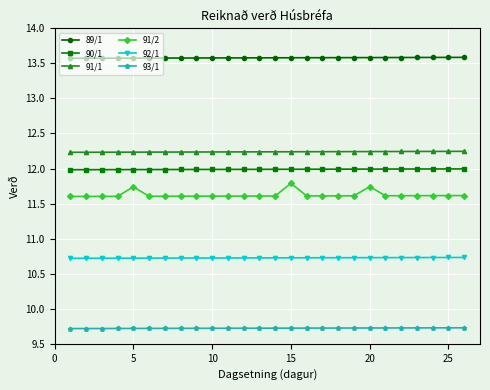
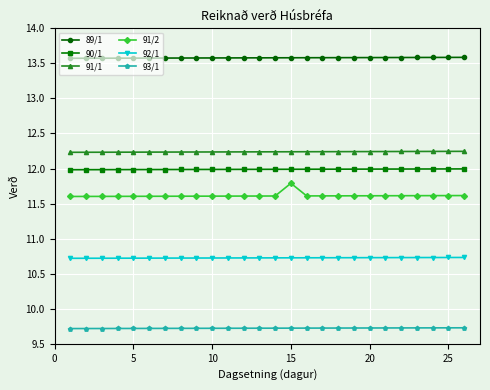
91/2, 5: 11.7 -> 11.6
91/2, 20: 11.7 -> 11.6
